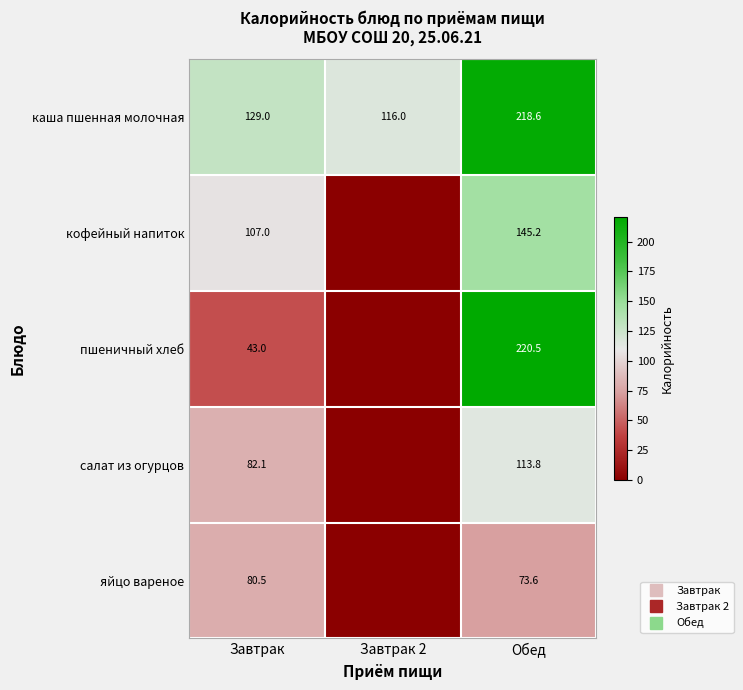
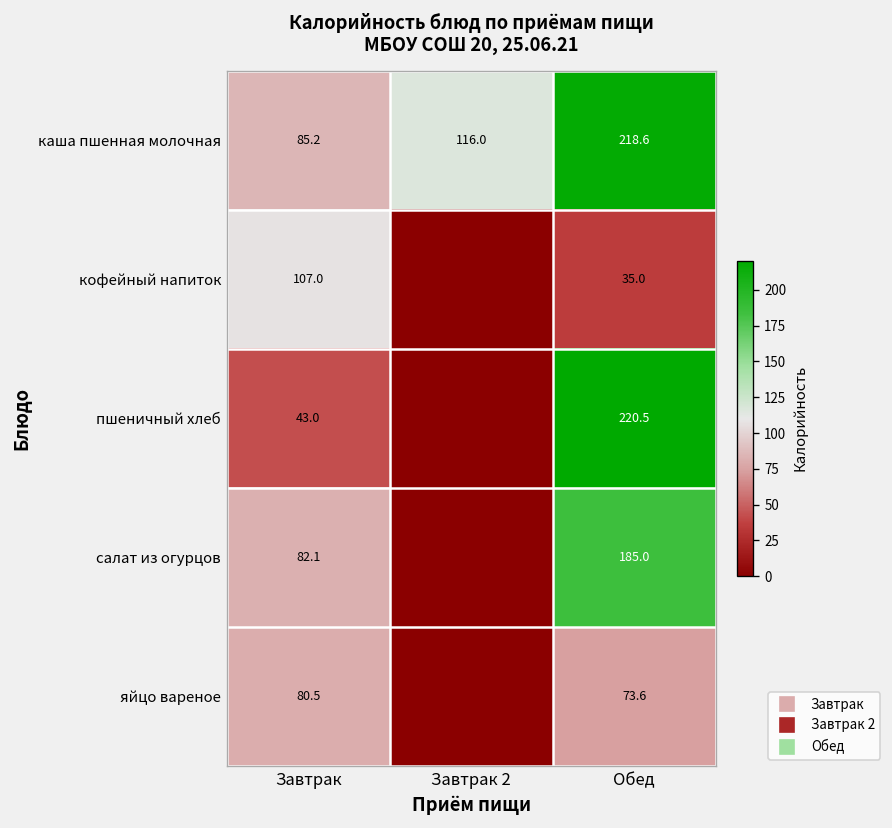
каша пшенная молочная, Завтрак: 129.0 -> 85.2
кофейный напиток, Обед: 145.2 -> 35.0
салат из огурцов, Обед: 113.8 -> 185.0
